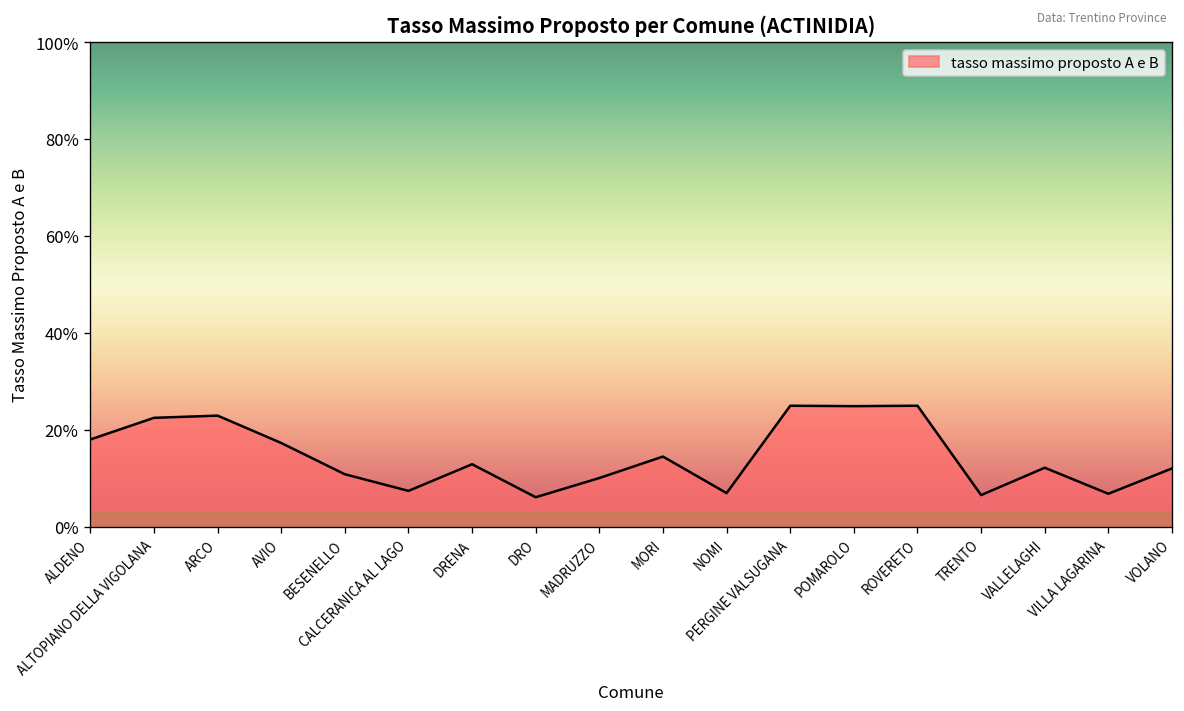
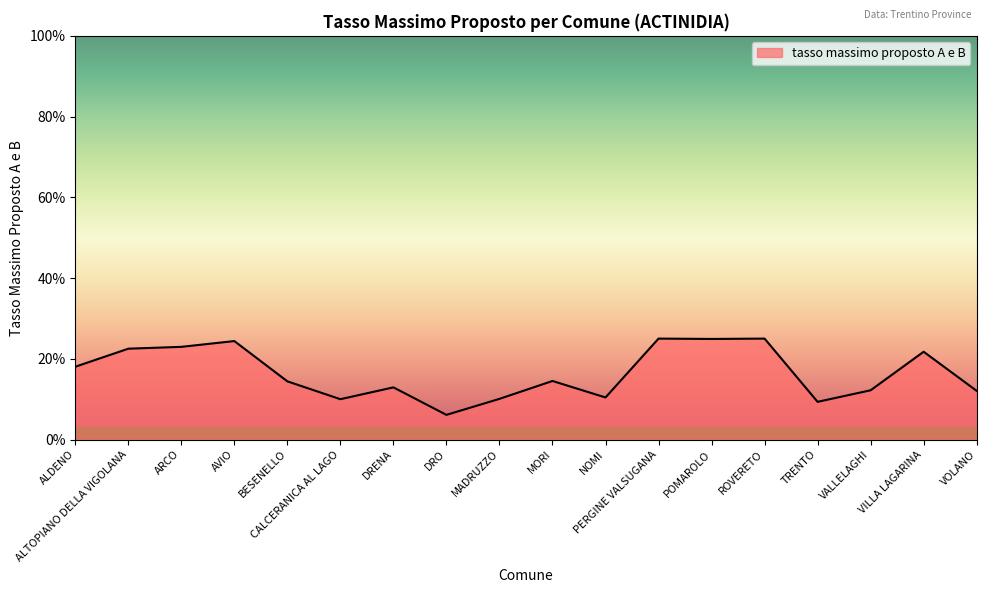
AVIO: 17% -> 24%
BESENELLO: 11% -> 14%
CALCERANICA AL LAGO: 7% -> 10%
NOMI: 7% -> 10%
TRENTO: 7% -> 9%
VILLA LAGARINA: 7% -> 22%
